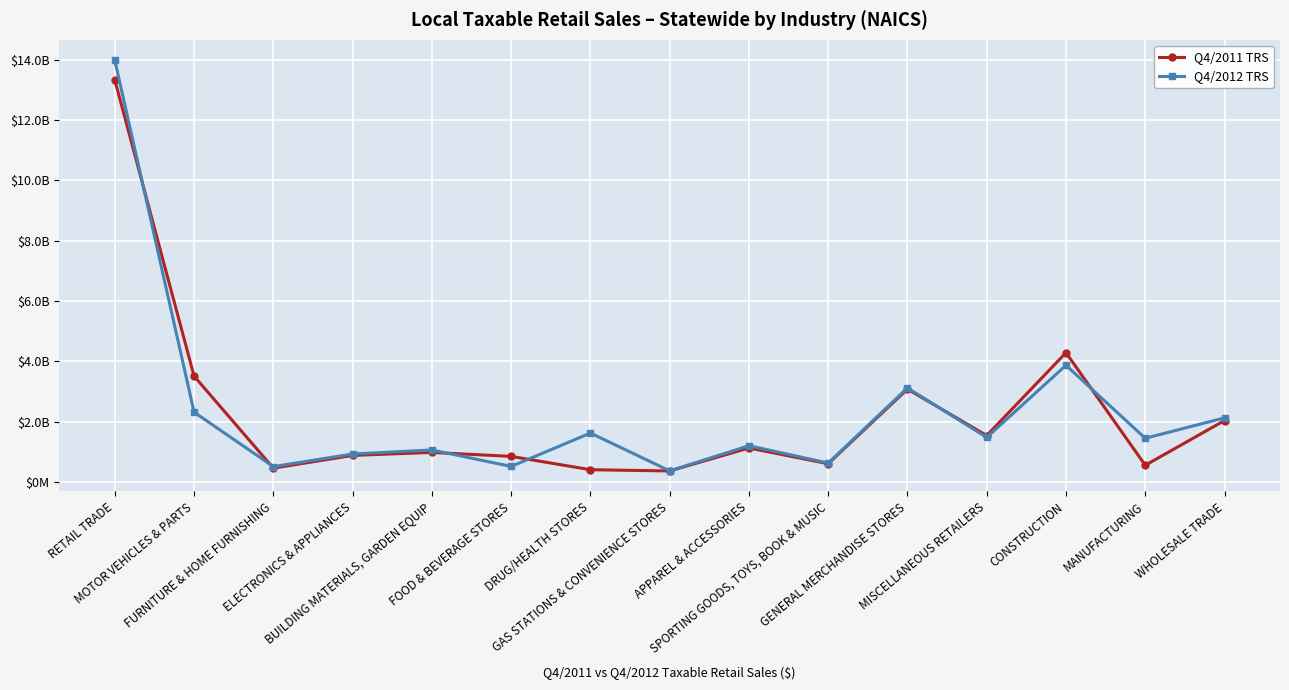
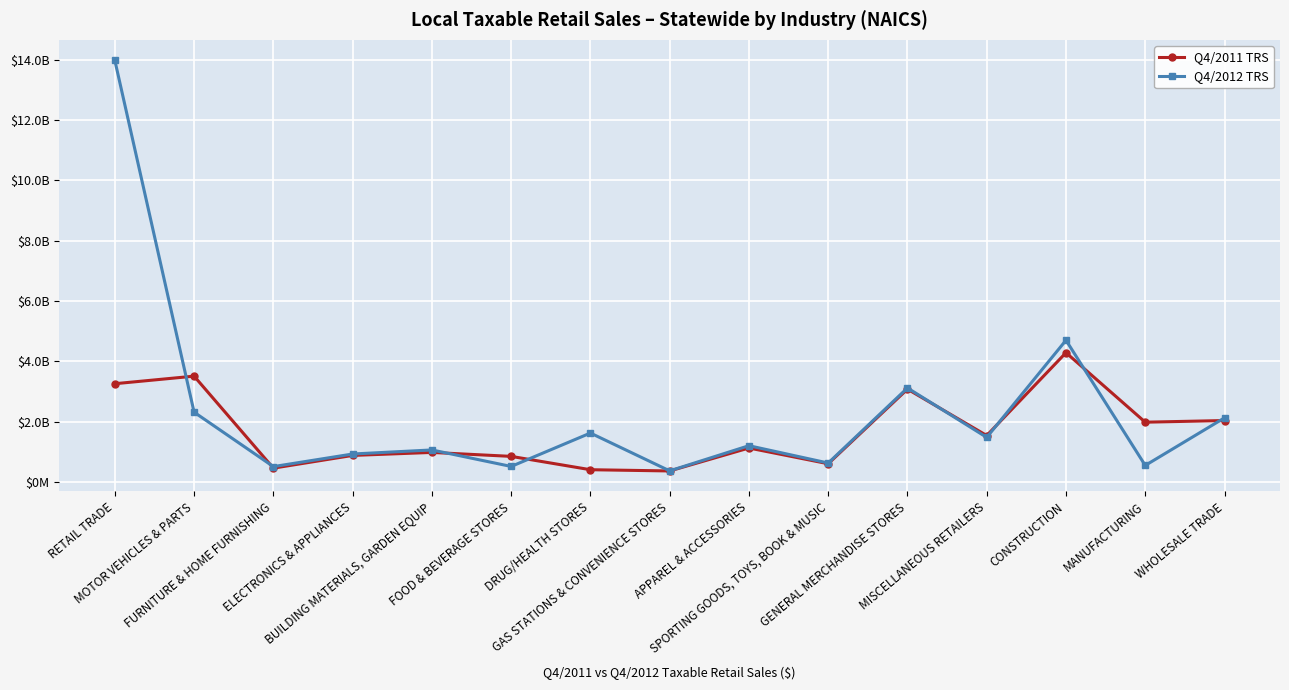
Q4/2011 TRS, RETAIL TRADE: $13300000000 -> $3300000000
Q4/2012 TRS, CONSTRUCTION: $3900000000 -> $4700000000
Q4/2011 TRS, MANUFACTURING: $600000000 -> $2000000000
Q4/2012 TRS, MANUFACTURING: $1500000000 -> $600000000
